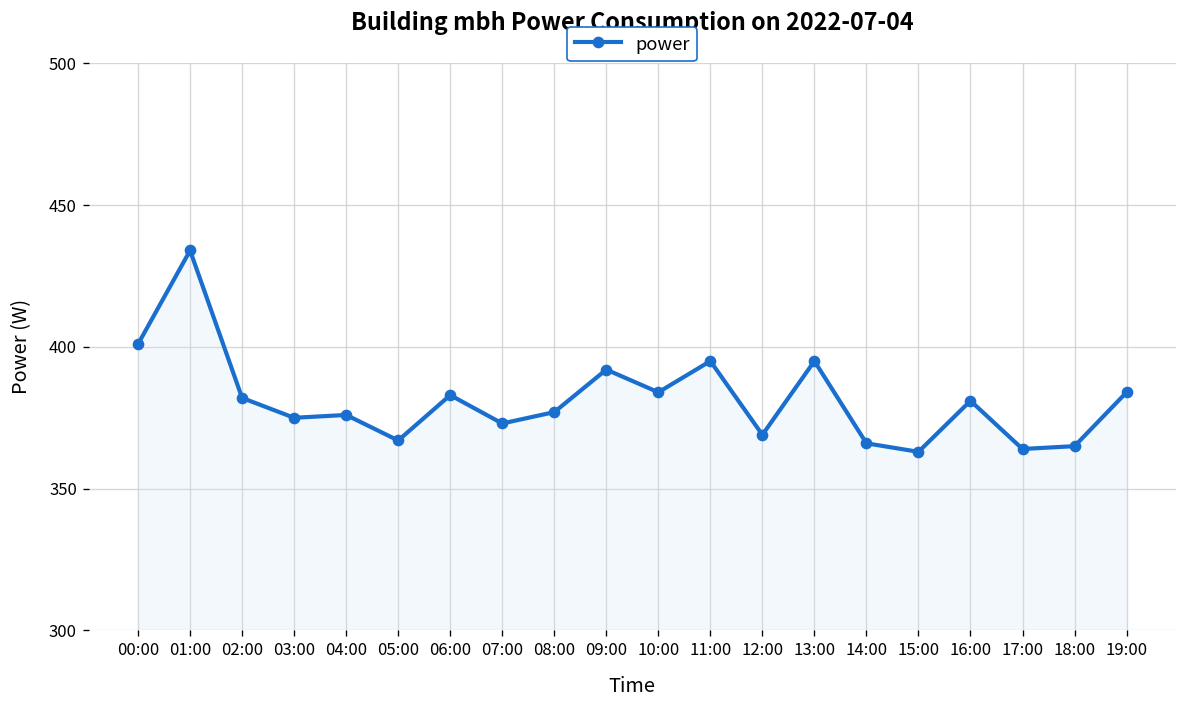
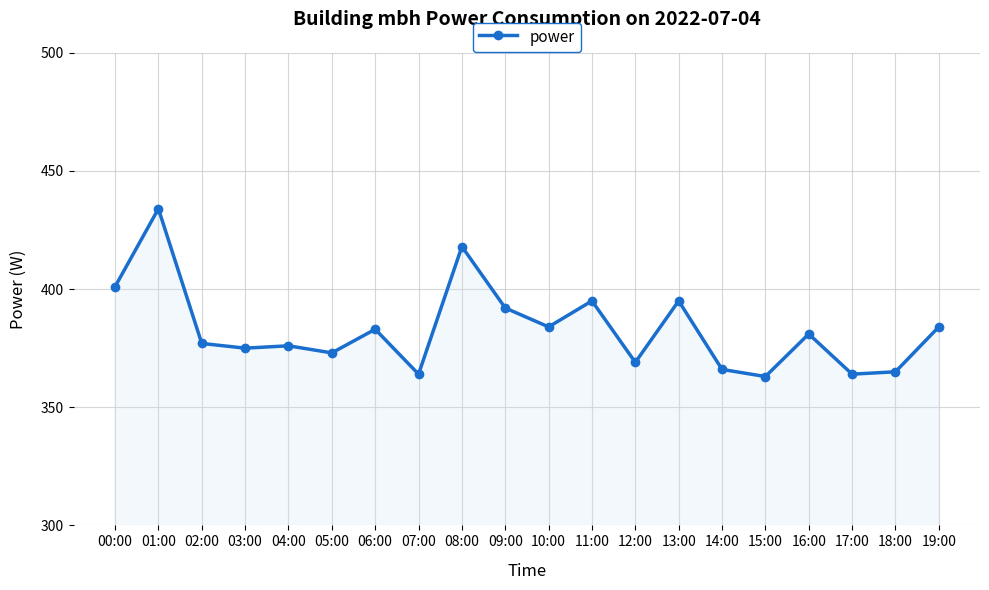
02:00: 382 -> 377
05:00: 367 -> 373
07:00: 373 -> 364
08:00: 377 -> 418
